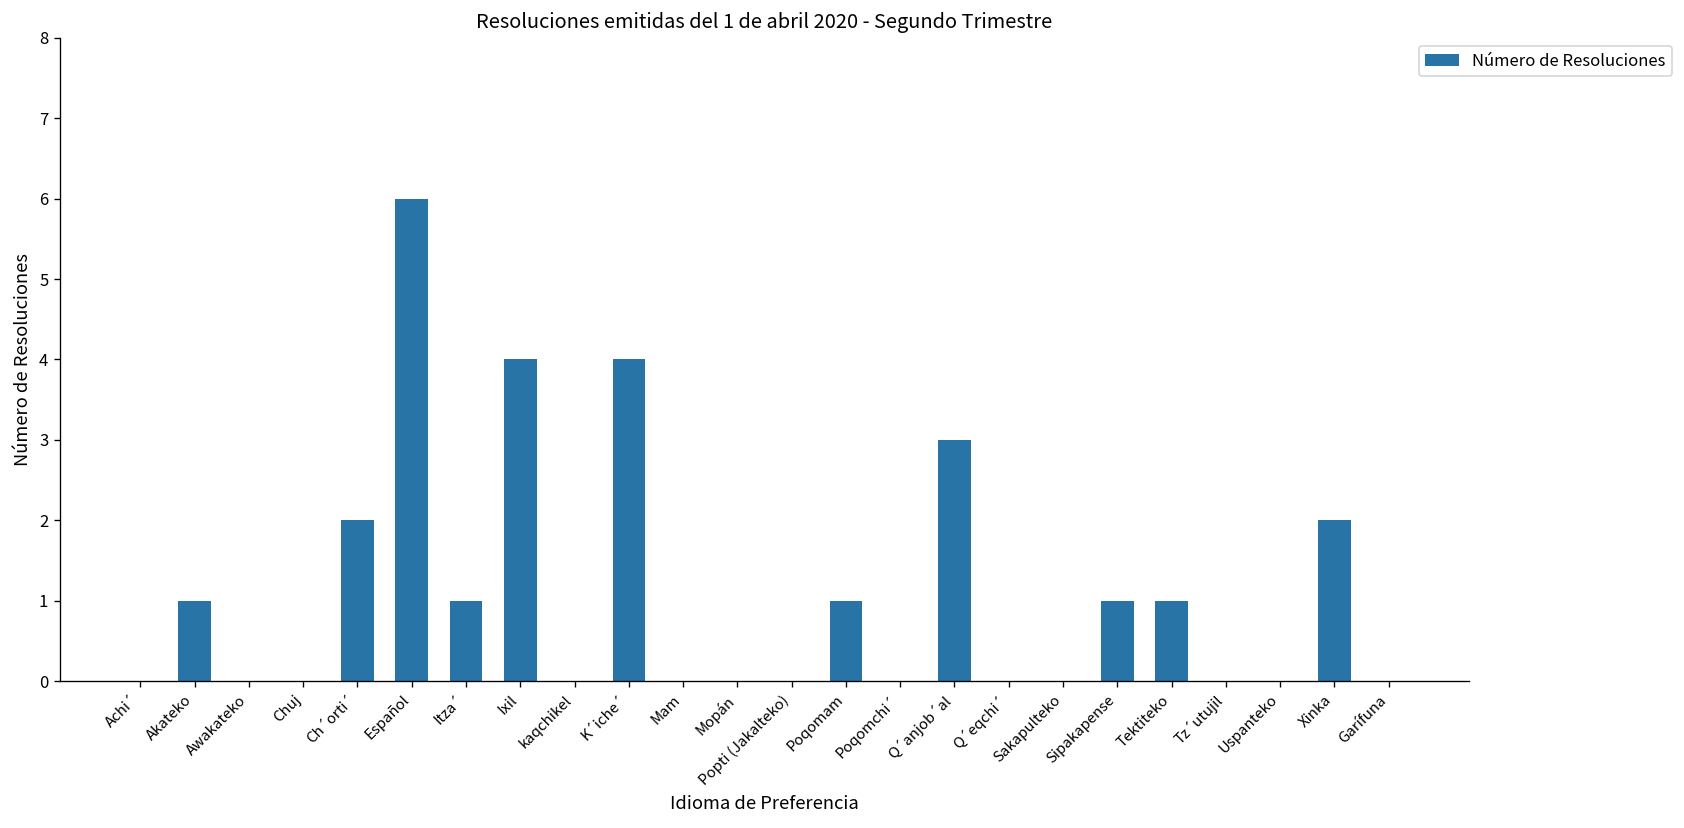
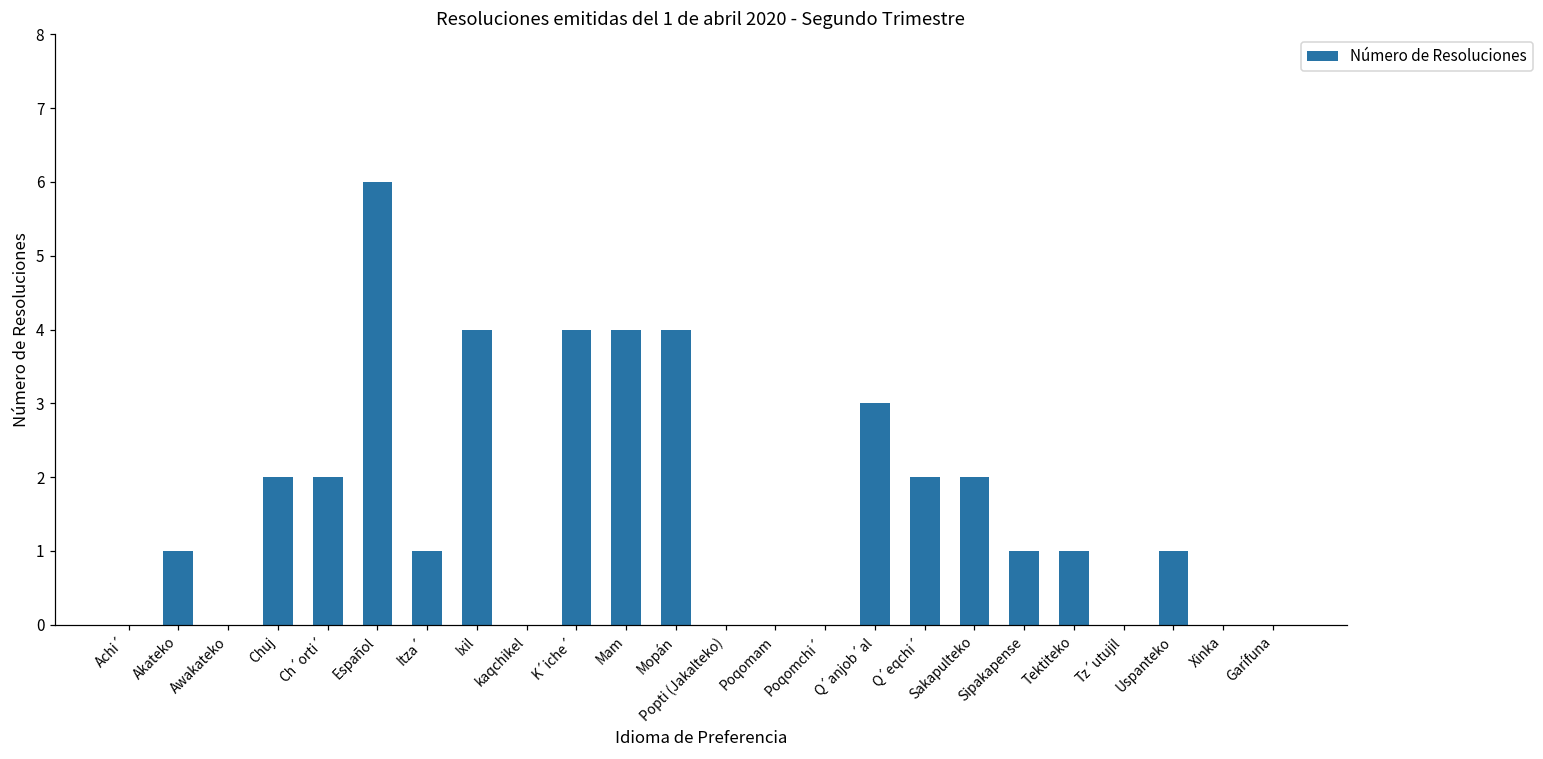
Chuj: 0 -> 2
Mam: 0 -> 4
Mopán: 0 -> 4
Poqomam: 1 -> 0
Q´eqchi´: 0 -> 2
Sakapulteko: 0 -> 2
Uspanteko: 0 -> 1
Xinka: 2 -> 0
